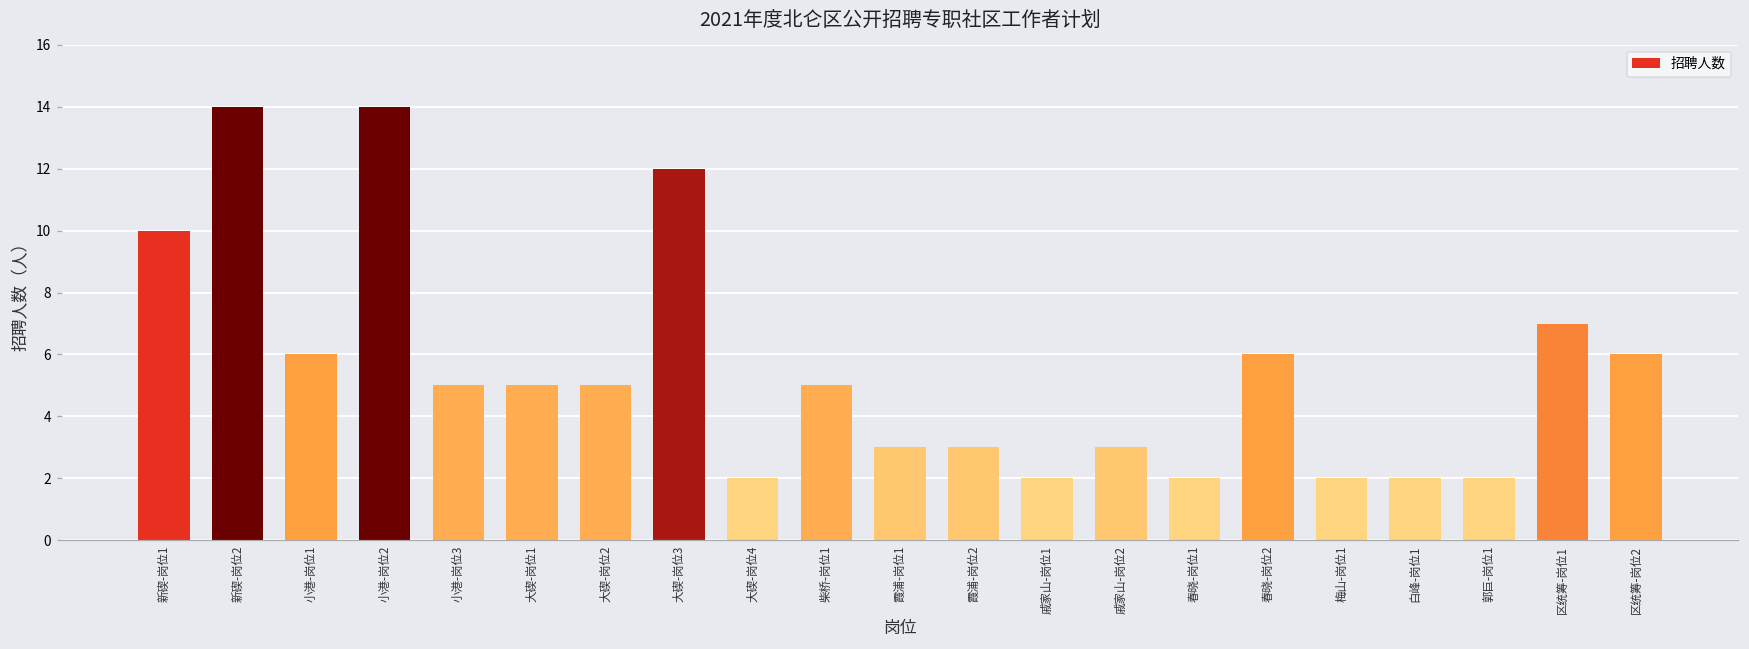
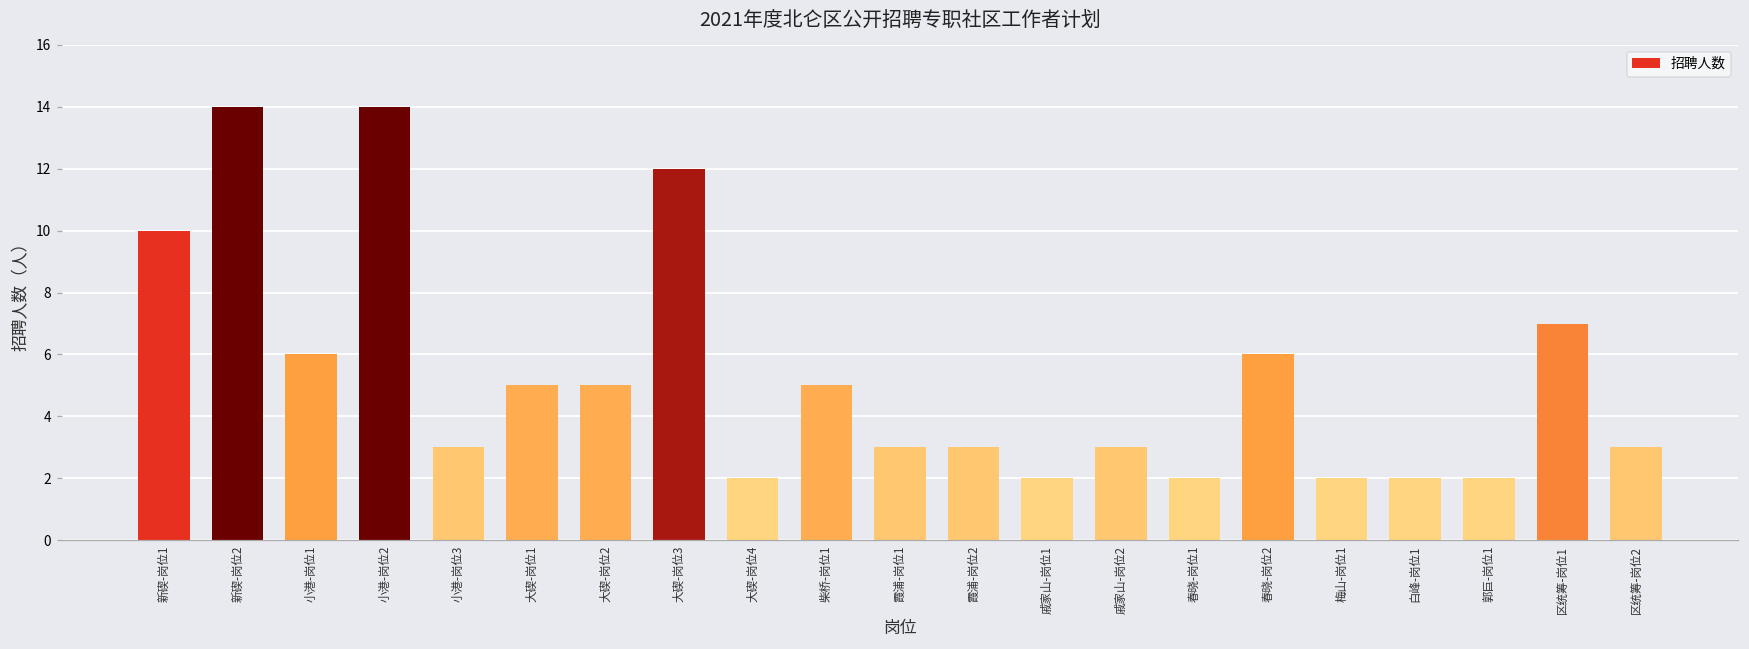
小港-岗位3: 5 -> 3
区统筹-岗位2: 6 -> 3
